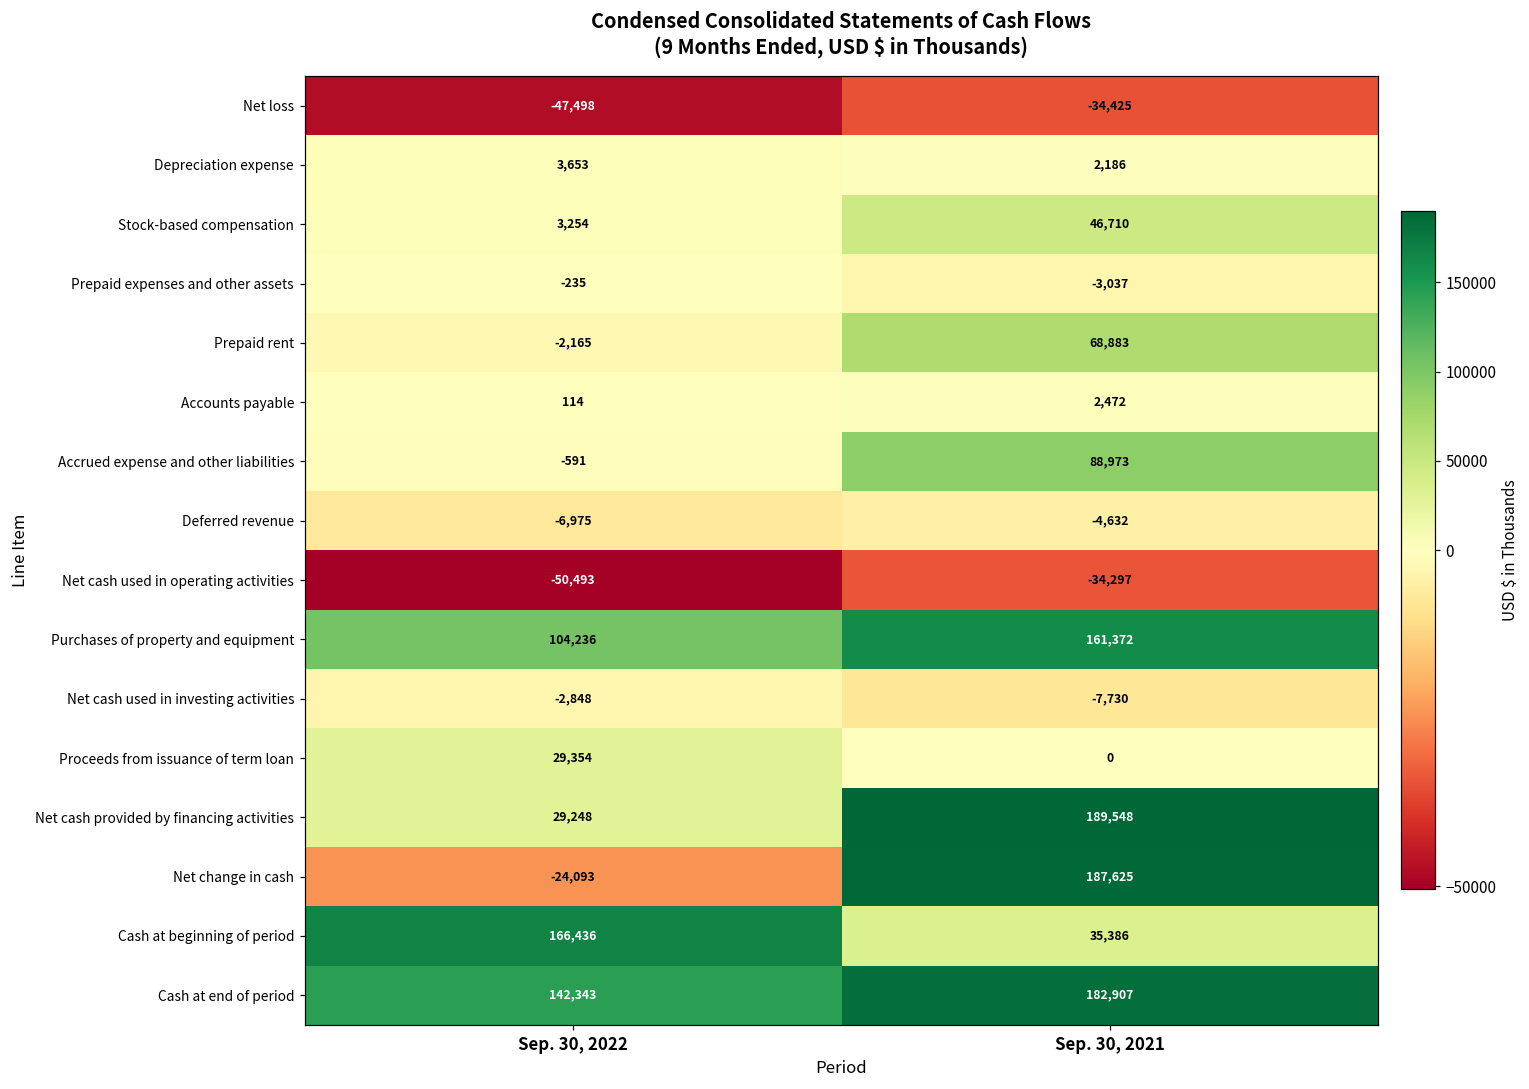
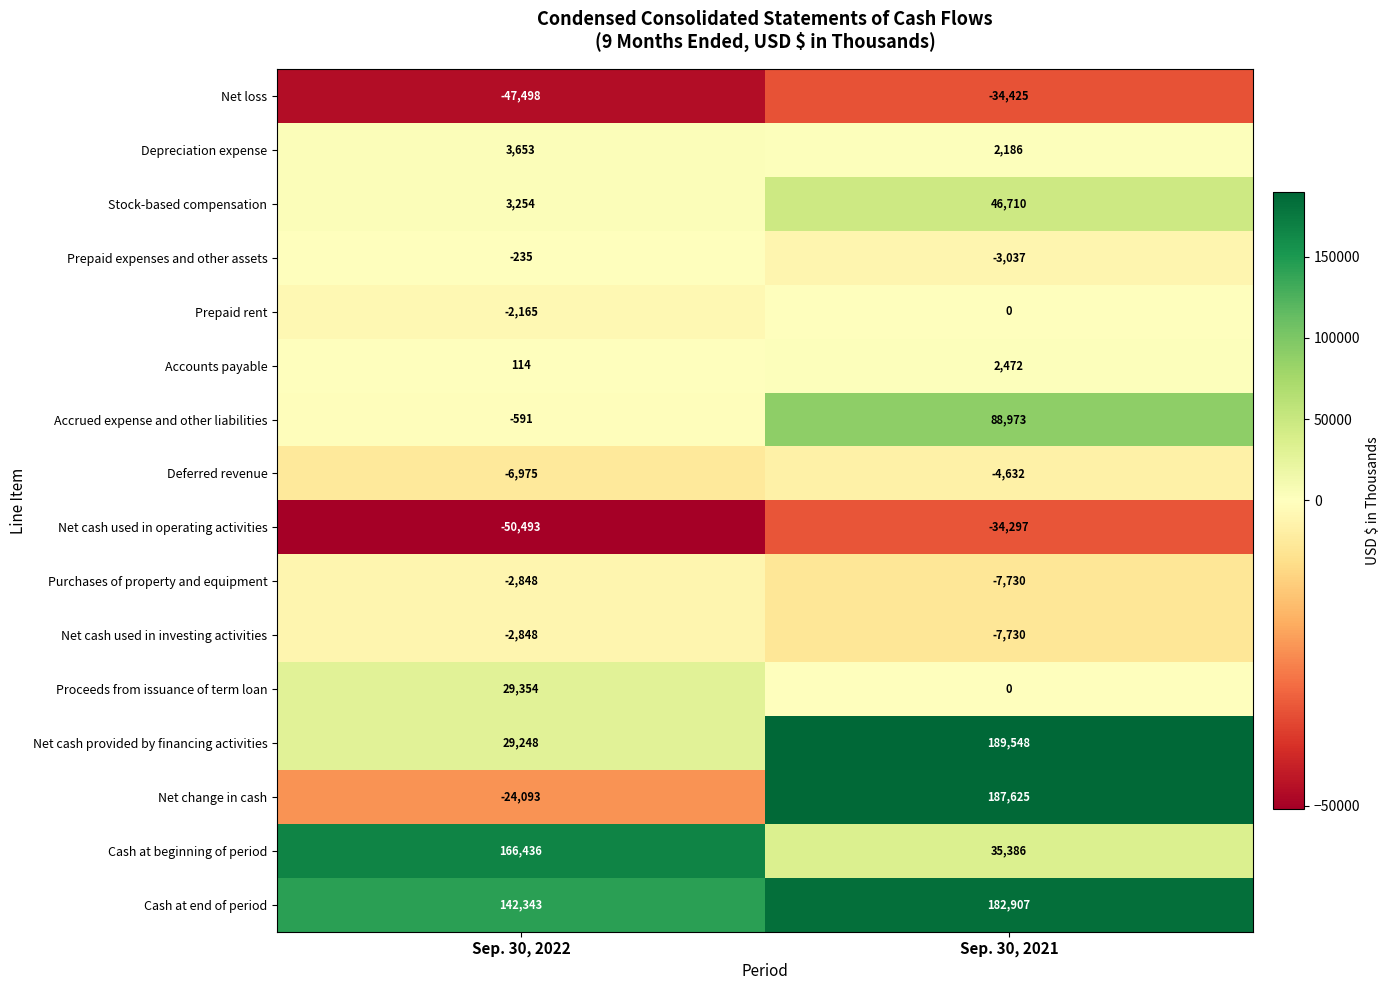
Prepaid rent, Sep. 30, 2021: 68,883 -> 0
Purchases of property and equipment, Sep. 30, 2022: 104,236 -> -2,848
Purchases of property and equipment, Sep. 30, 2021: 161,372 -> -7,730
